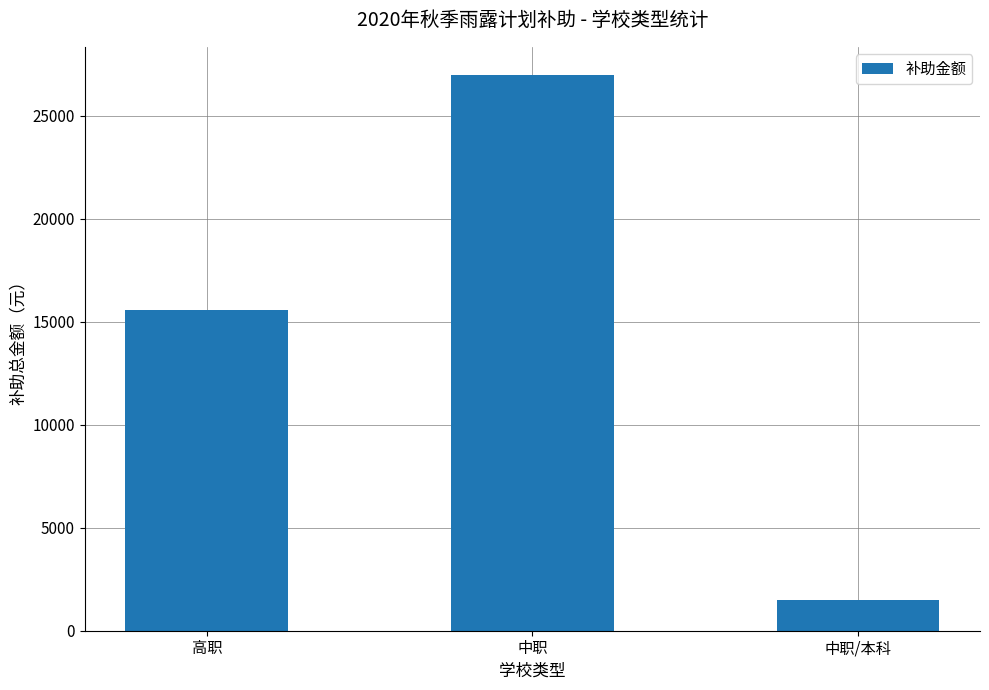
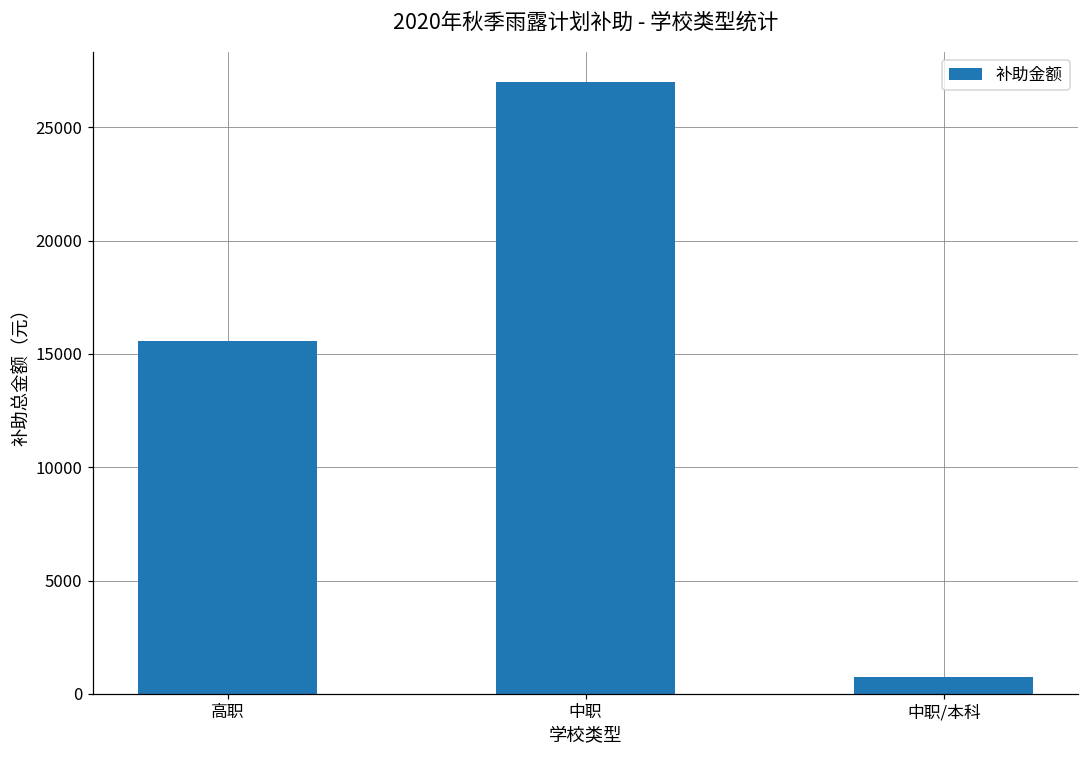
中职/本科: 1500 -> 800
